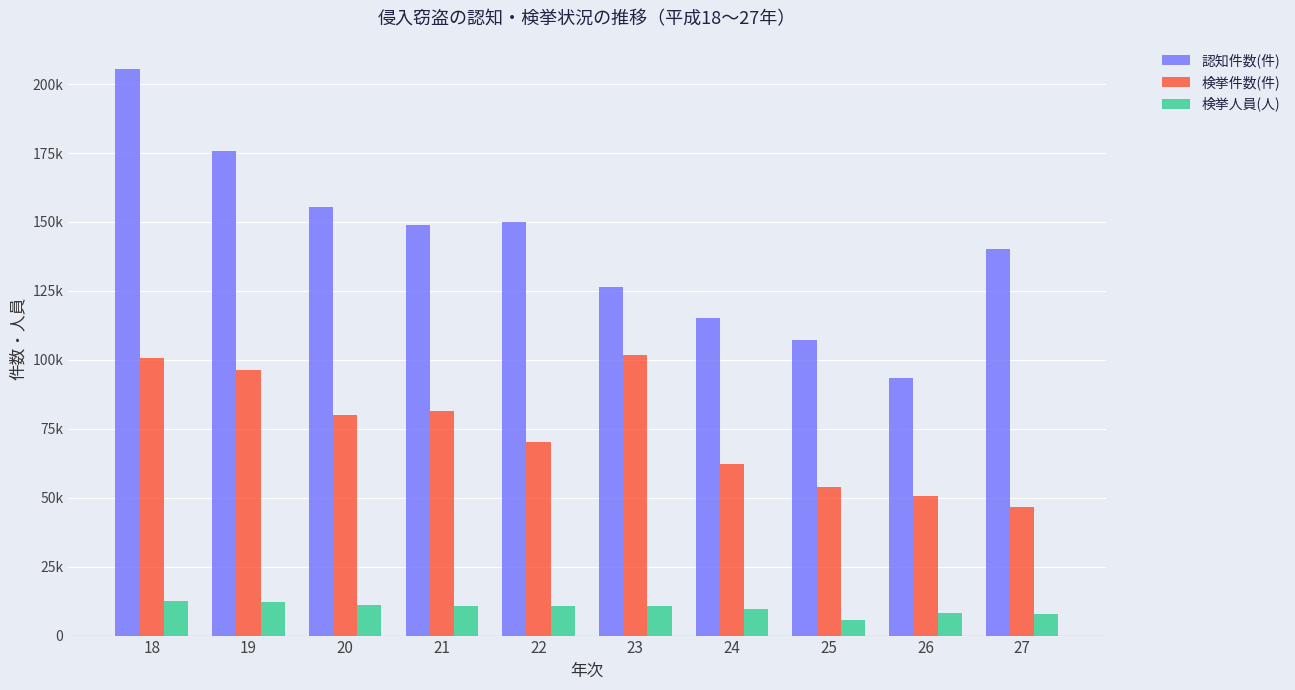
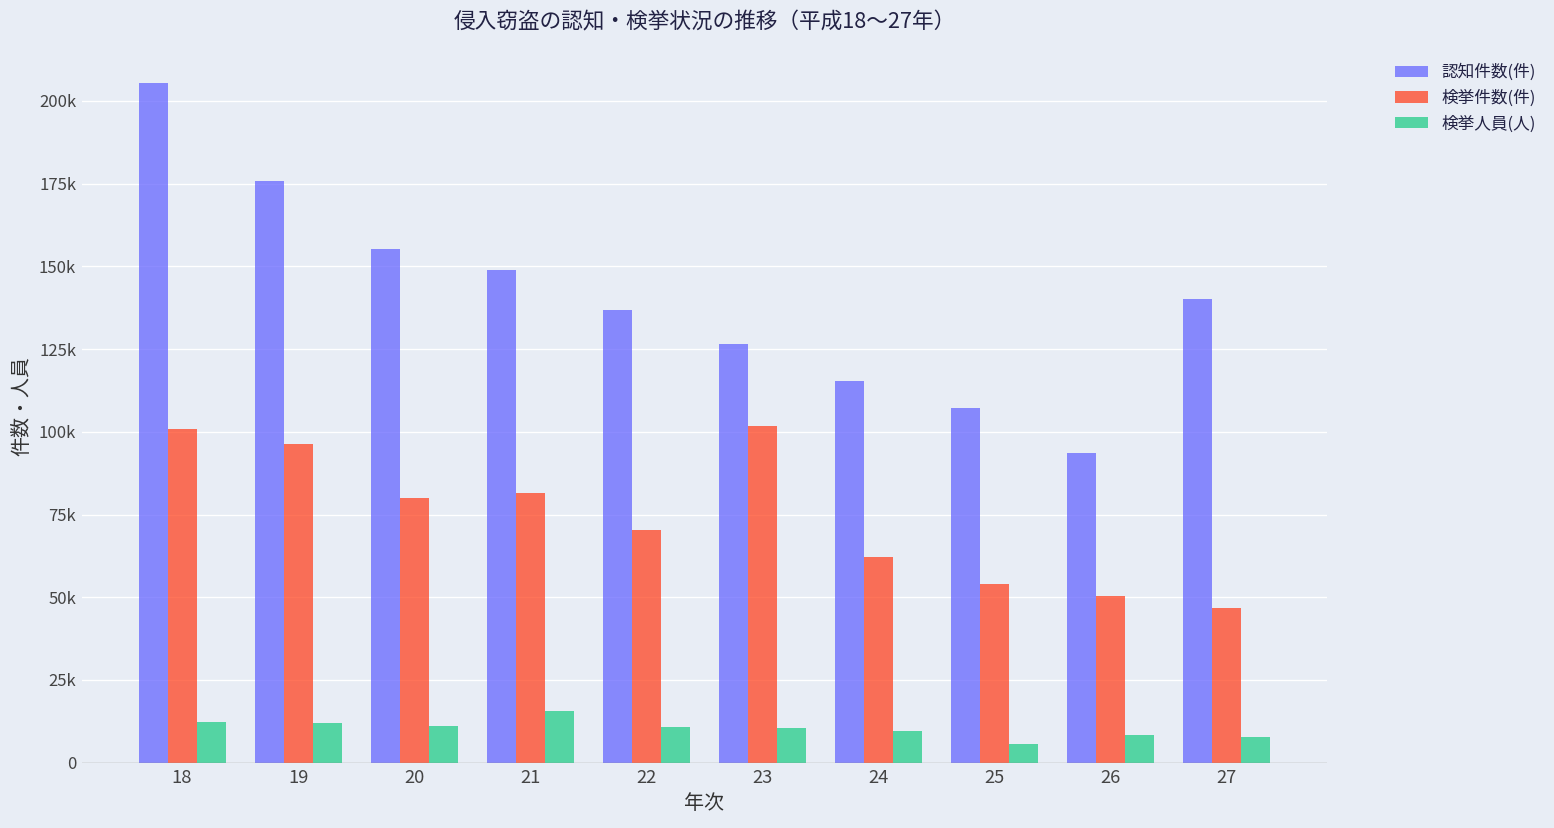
検挙人員(人), 21: 11000 -> 16000
認知件数(件), 22: 150000 -> 137000
